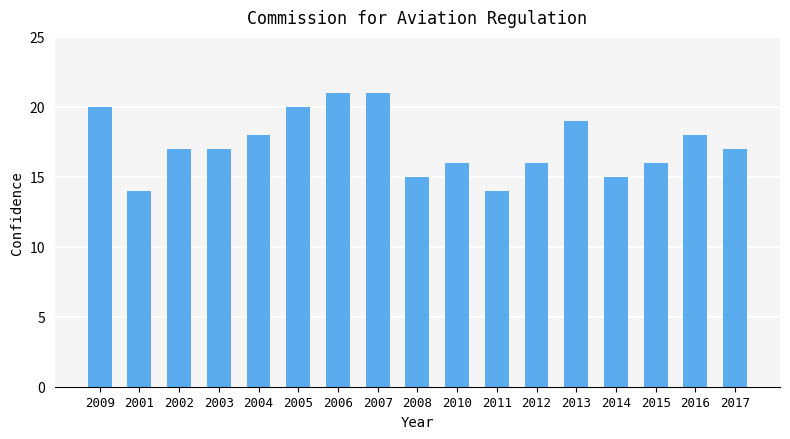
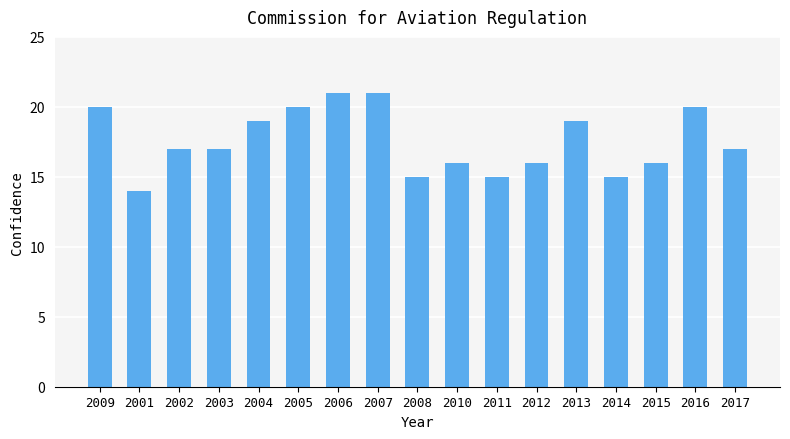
2004: 18 -> 19
2011: 14 -> 15
2016: 18 -> 20
